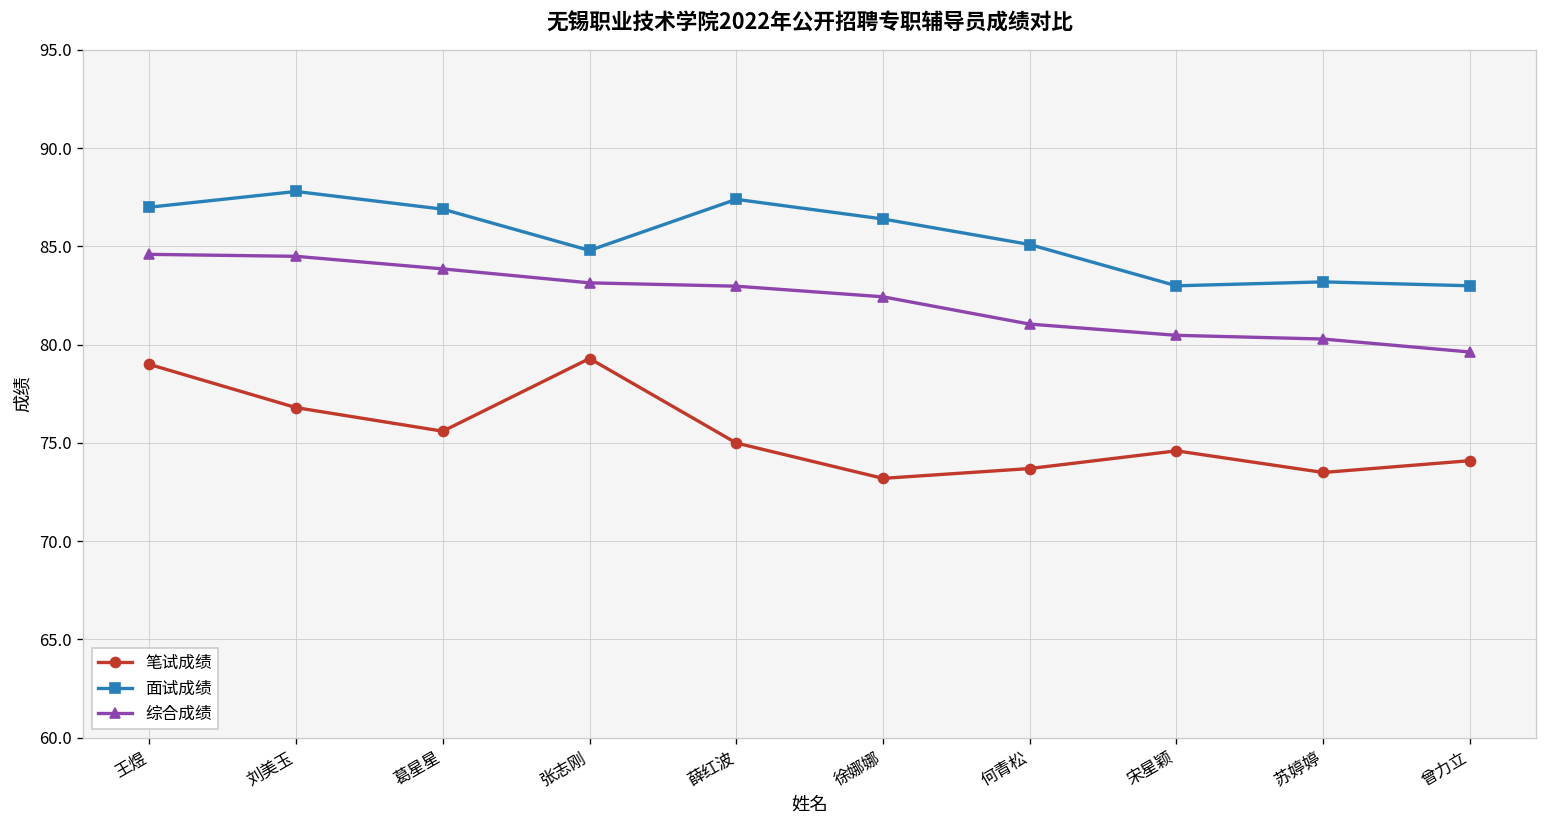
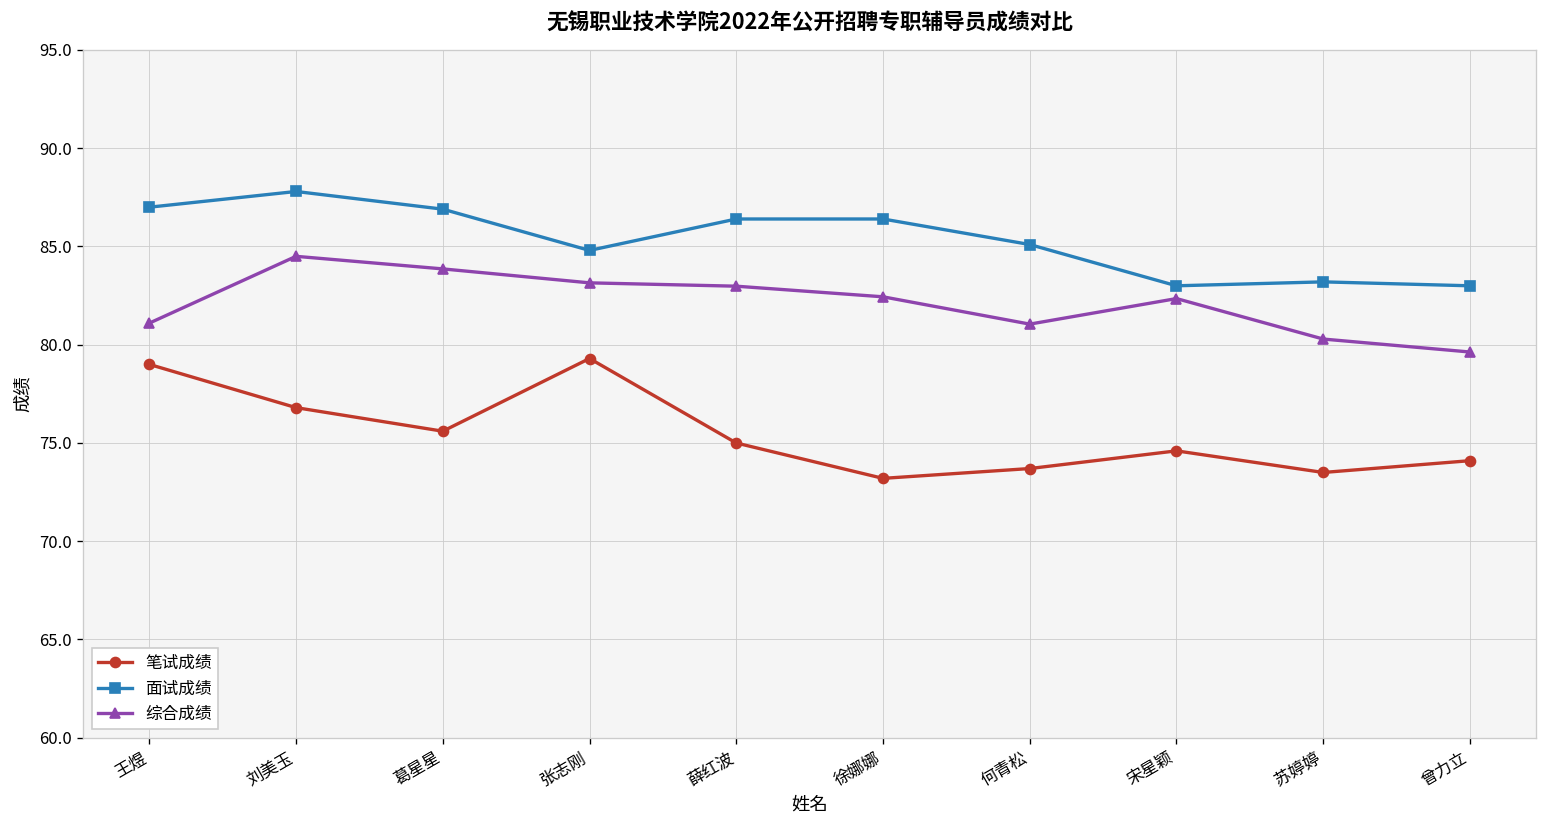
综合成绩, 王煜: 84.6 -> 81.1
面试成绩, 薛红波: 87.4 -> 86.4
综合成绩, 宋星颖: 80.5 -> 82.4
